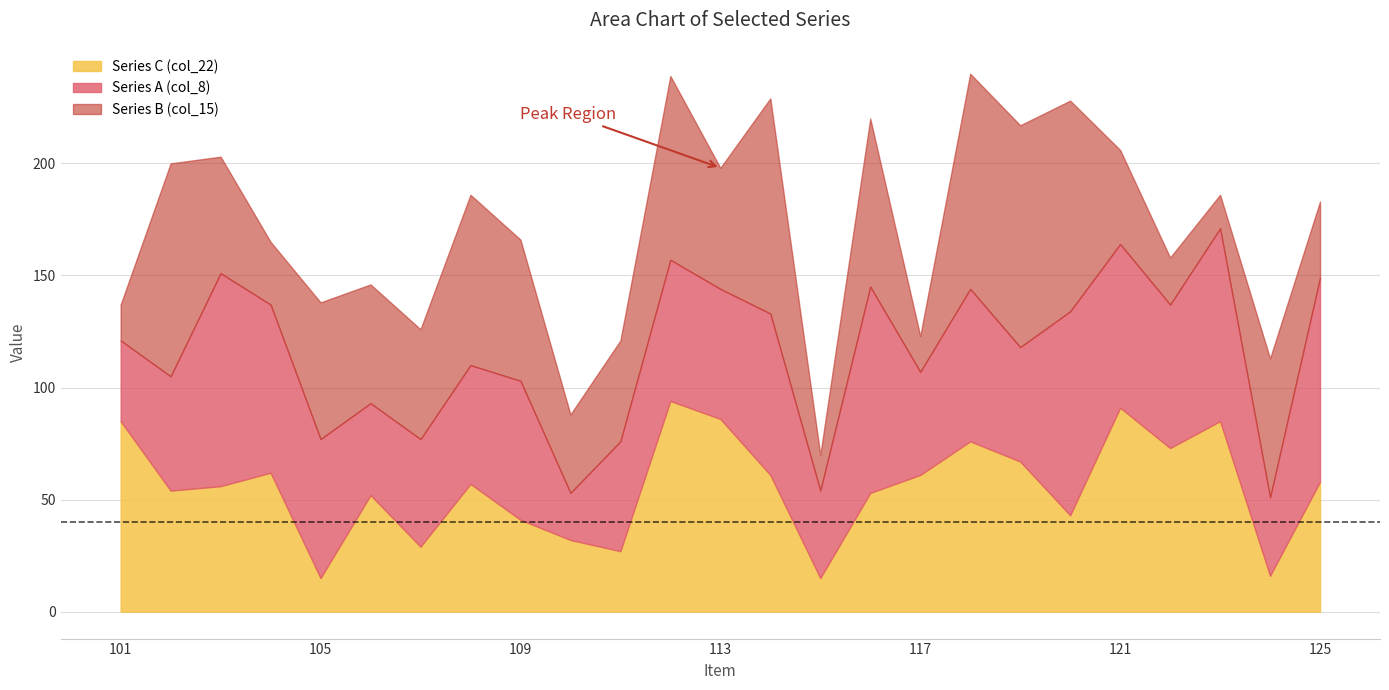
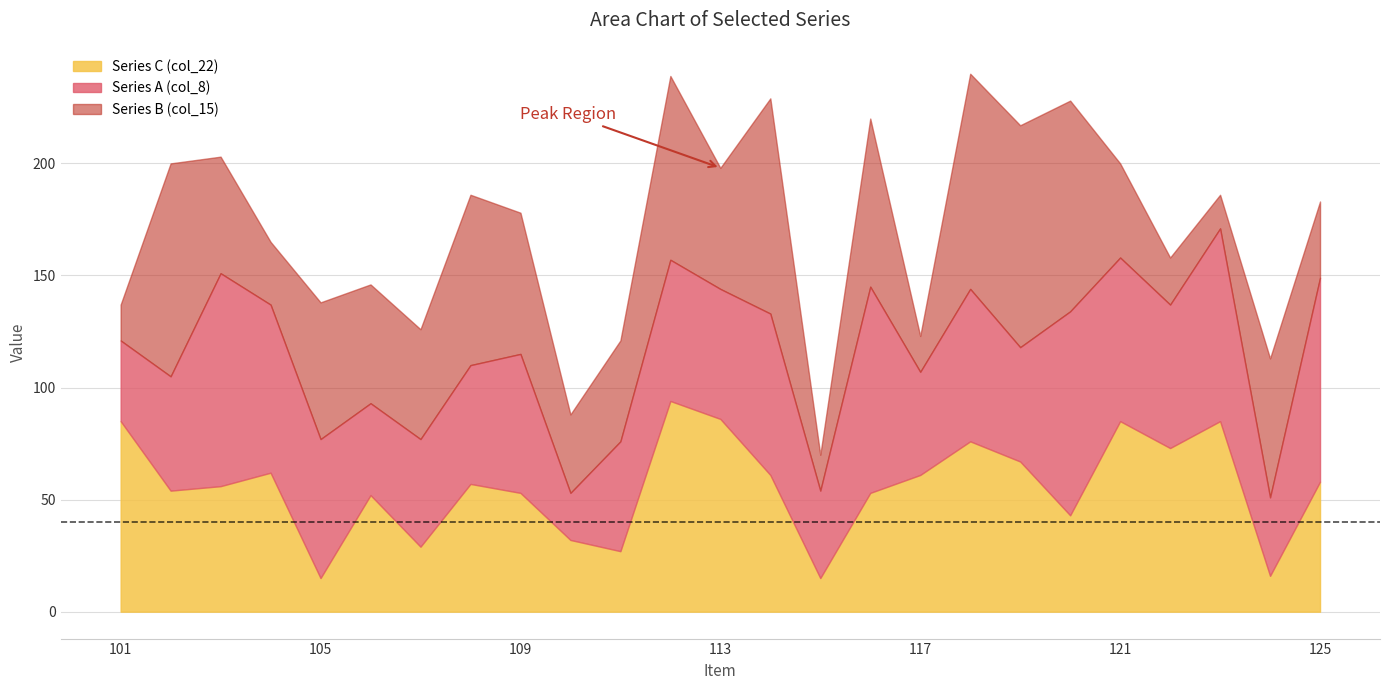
Series C (col_22), 109: 41 -> 53
Series C (col_22), 121: 91 -> 85
